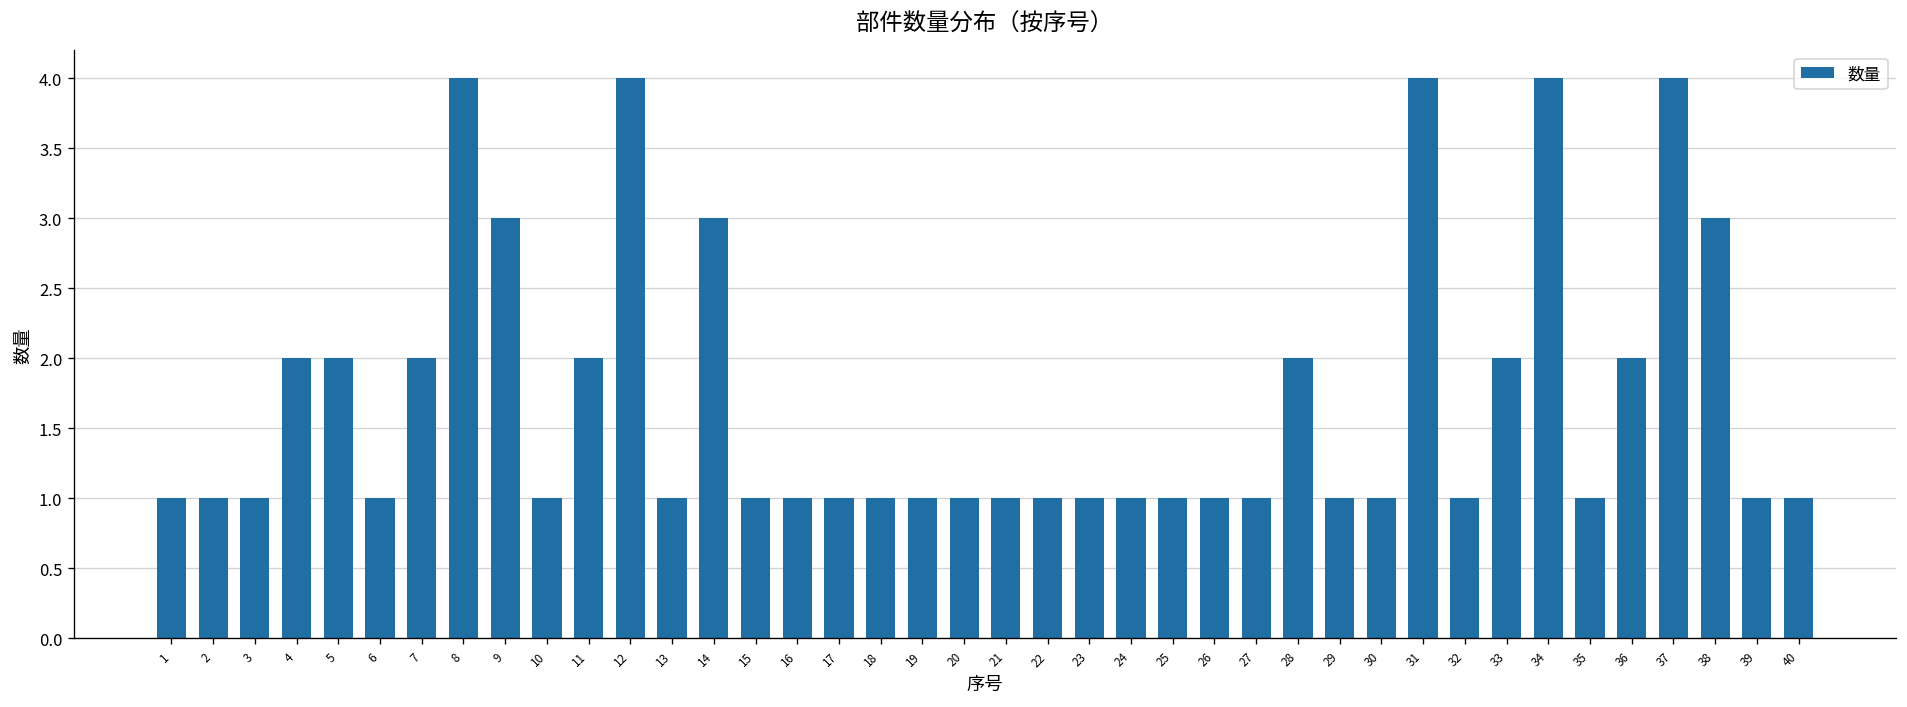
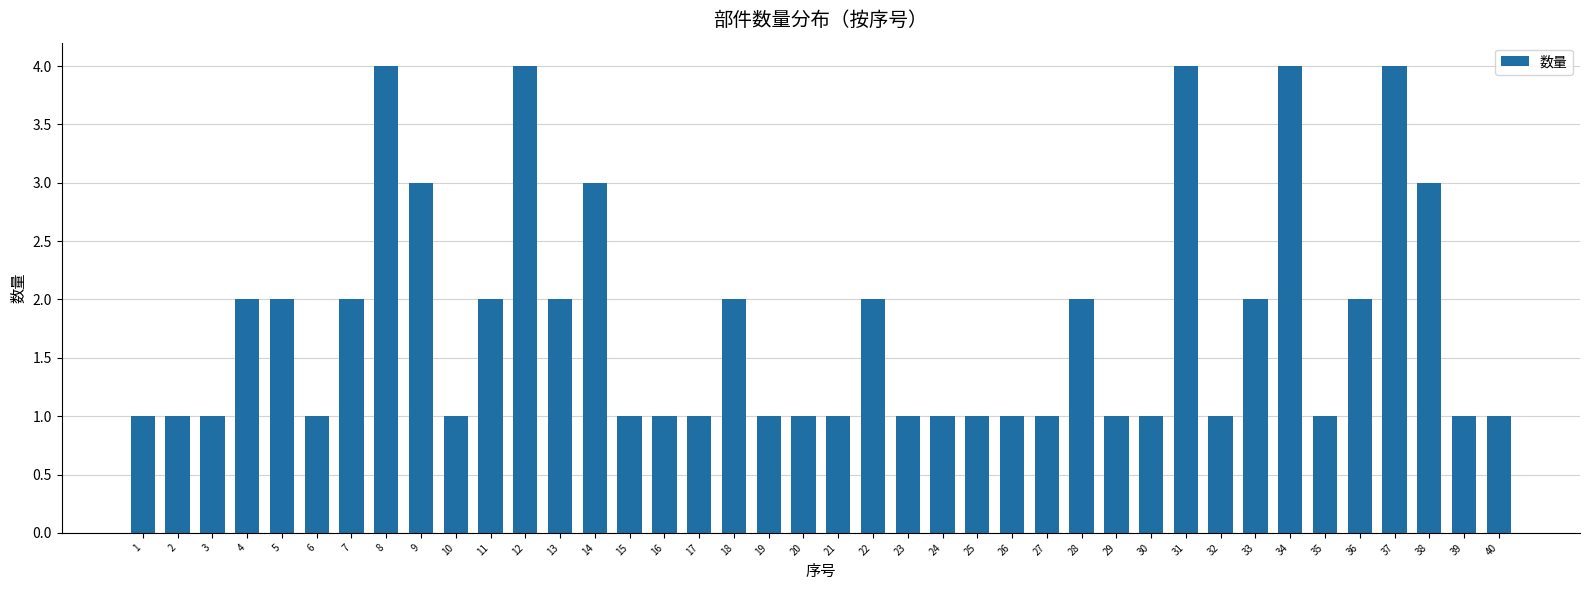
13: 1 -> 2
18: 1 -> 2
22: 1 -> 2
